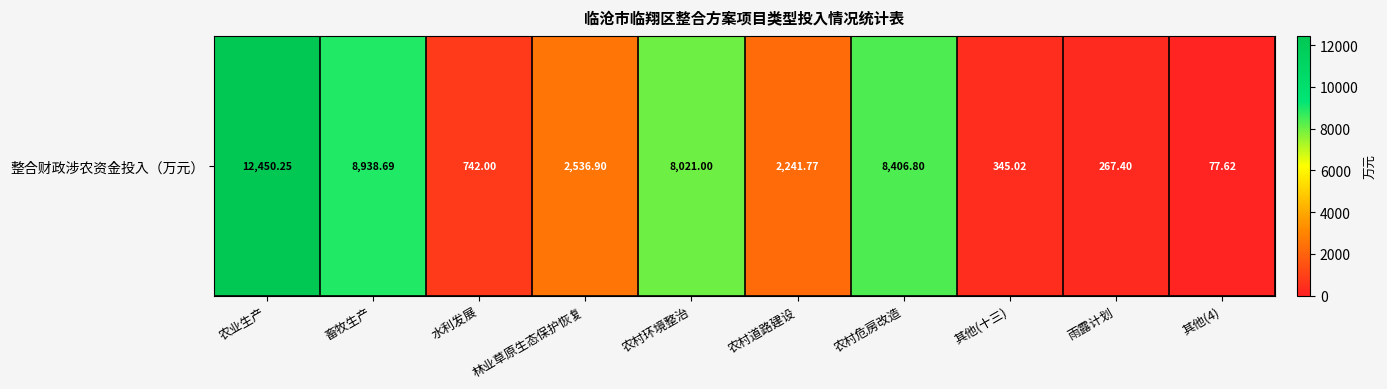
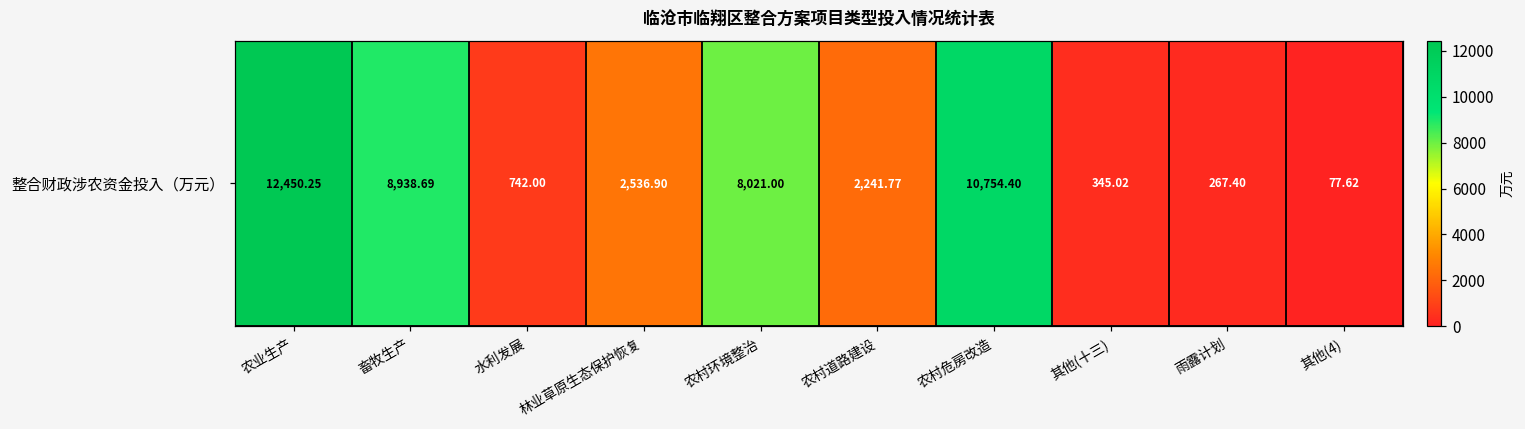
整合财政涉农资金投入（万元）, 农村危房改造: 8,406.80 -> 10,754.40
